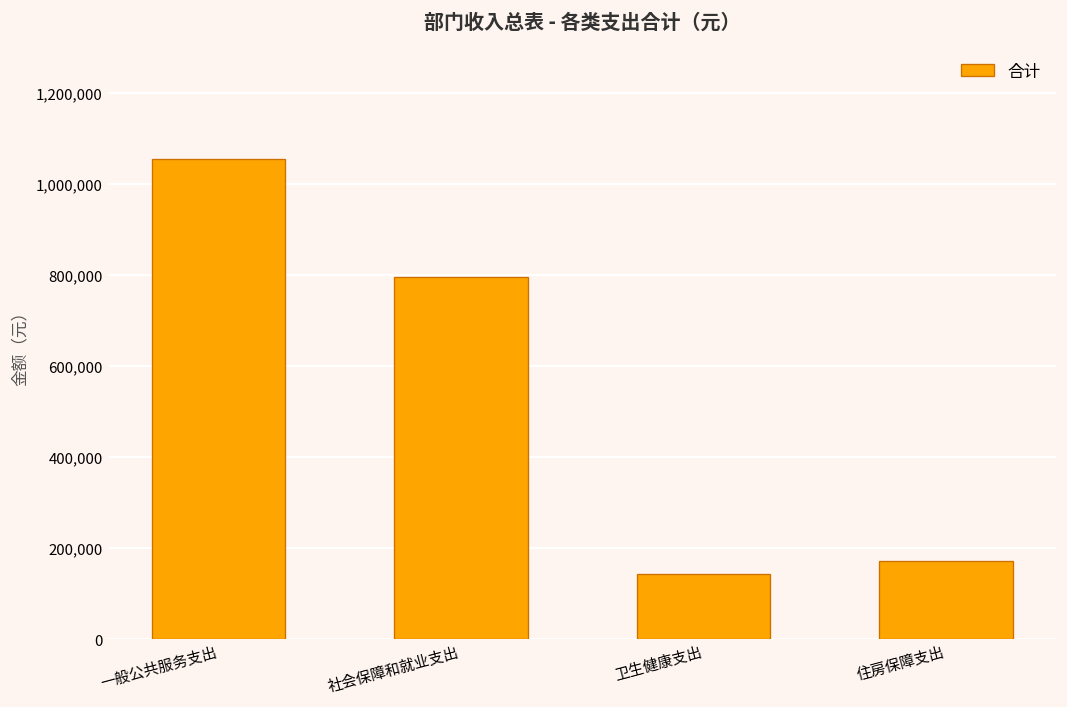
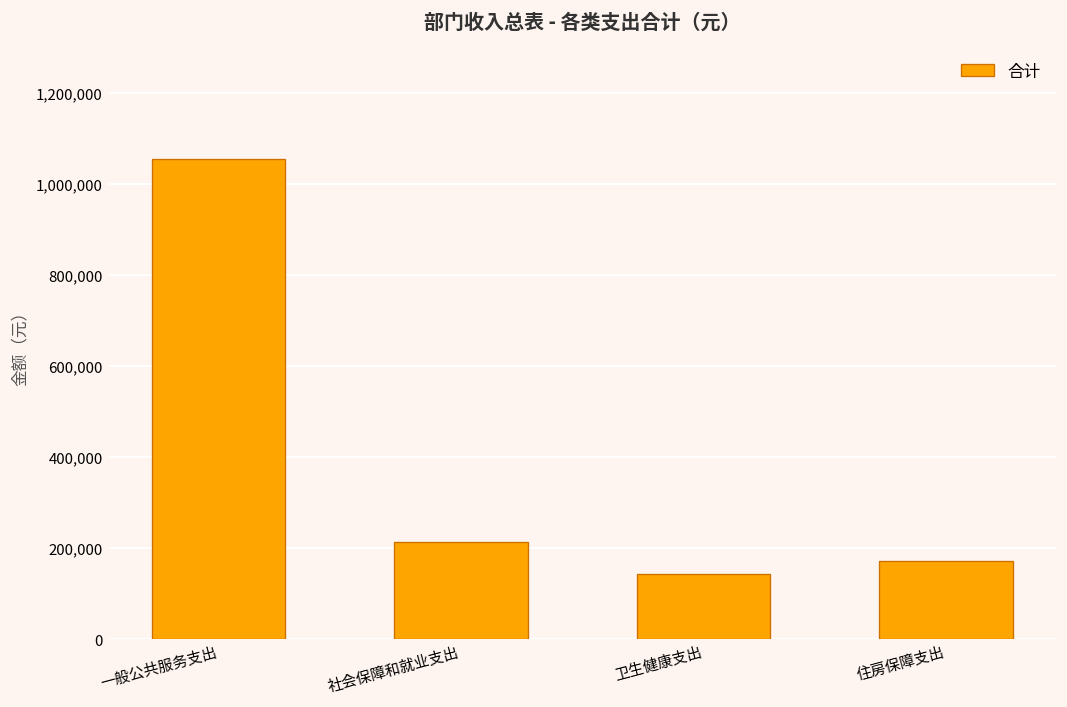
社会保障和就业支出: 800,000 -> 210,000
